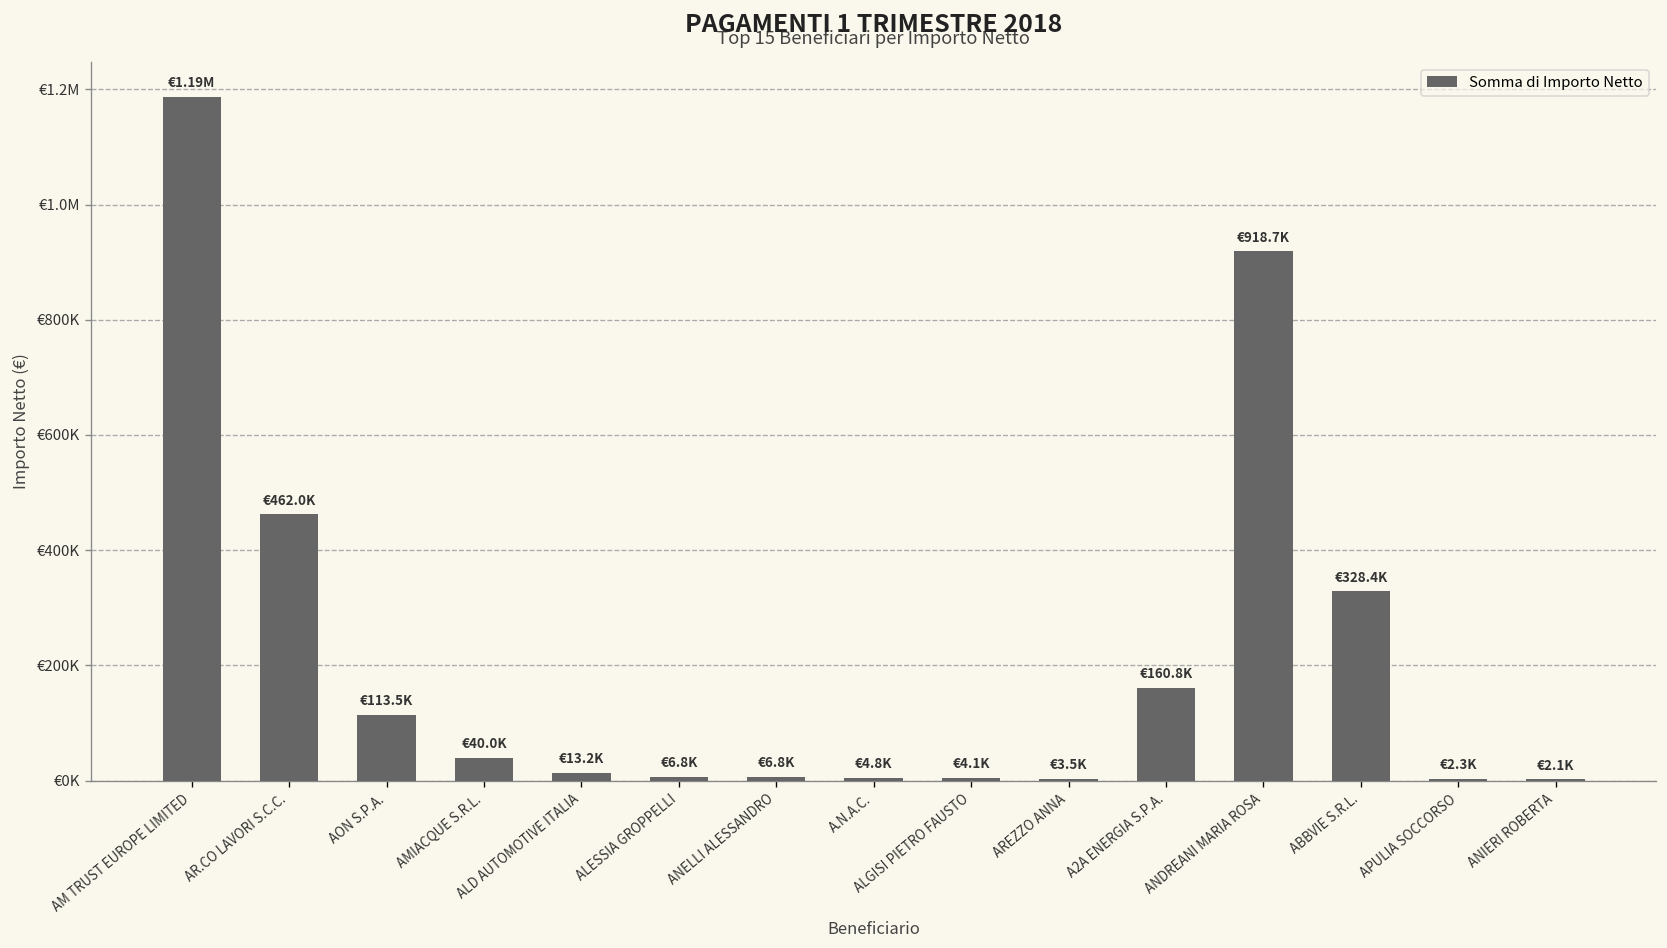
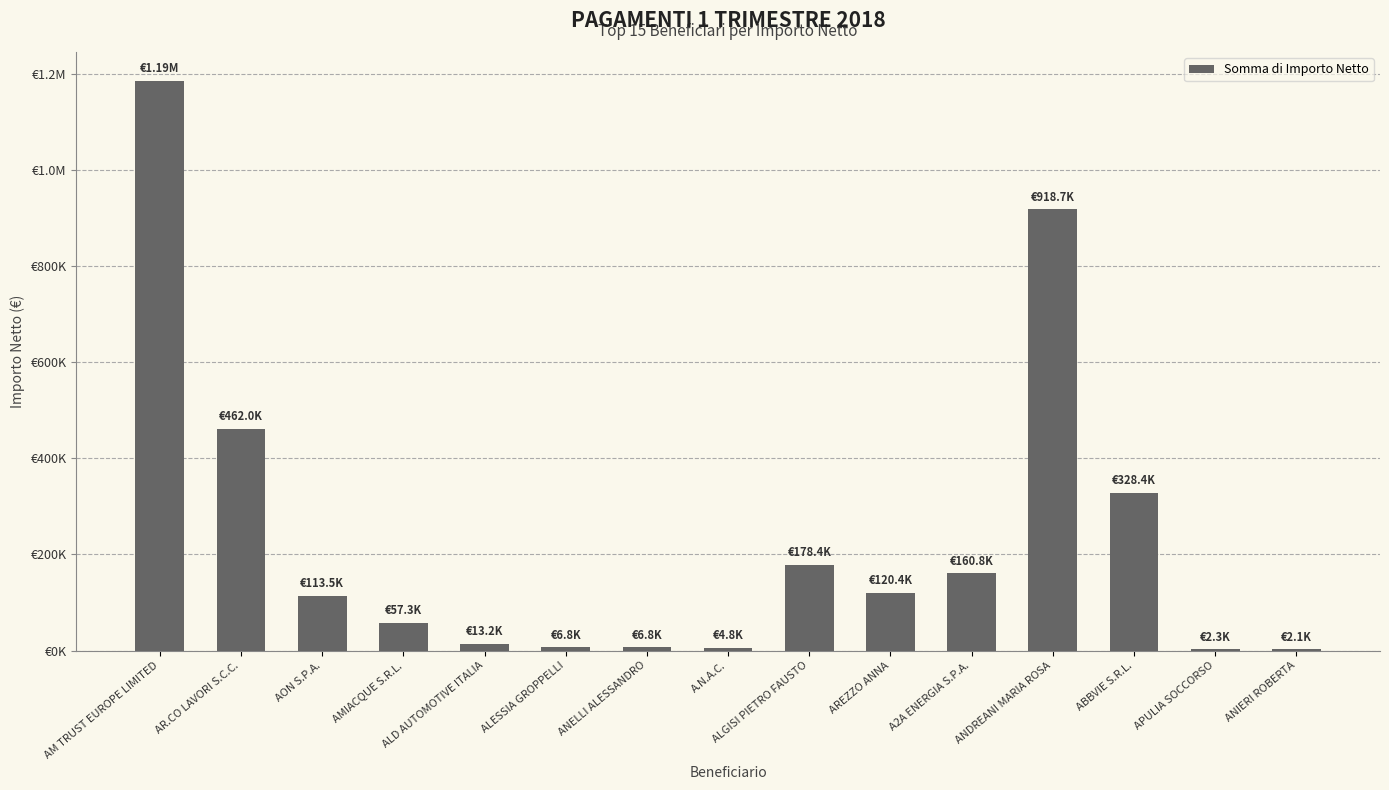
AMIACQUE S.R.L.: €40.0K -> €57.3K
ALGISI PIETRO FAUSTO: €4.1K -> €178.4K
AREZZO ANNA: €3.5K -> €120.4K
